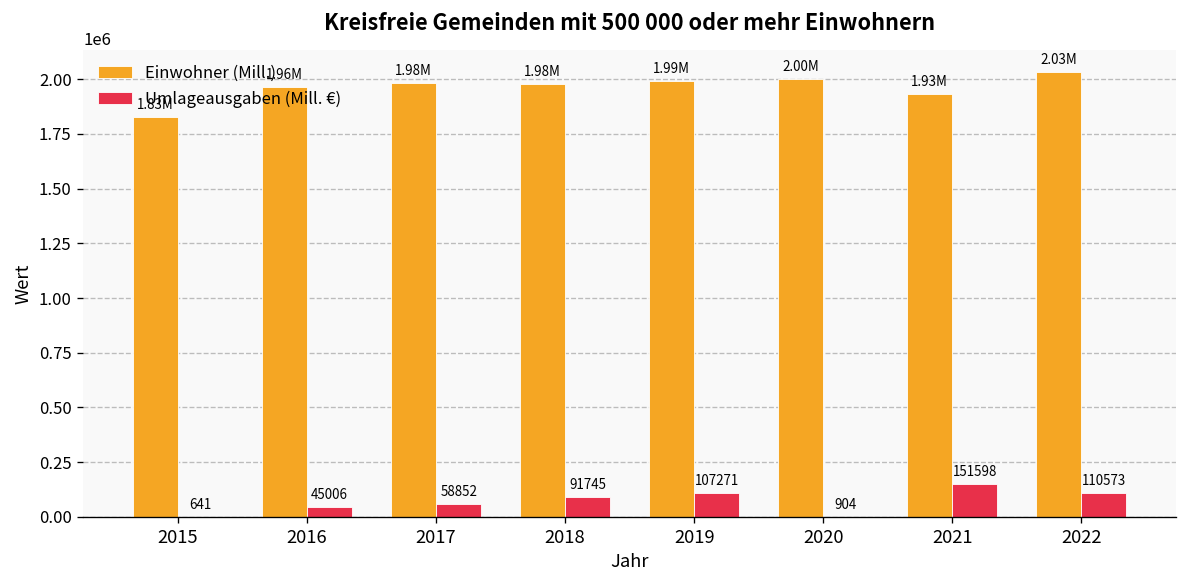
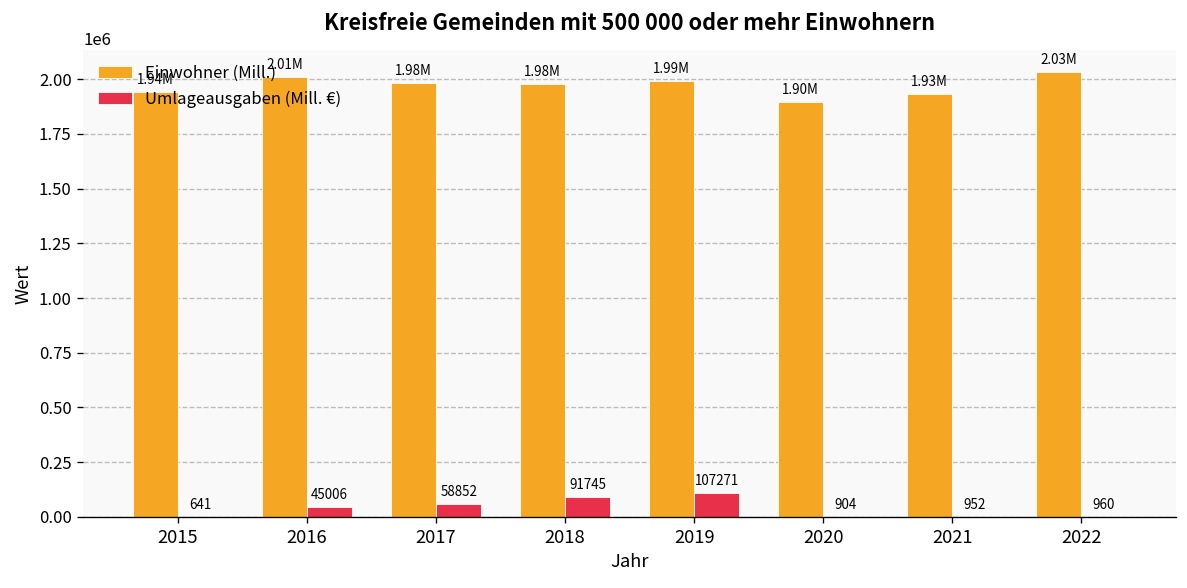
Einwohner (Mill.), 2015: 1.83M -> 1.94M
Einwohner (Mill.), 2016: 1.96M -> 2.01M
Einwohner (Mill.), 2020: 2.00M -> 1.90M
Umlageausgaben (Mill. €), 2021: 151598 -> 952
Umlageausgaben (Mill. €), 2022: 110573 -> 960
